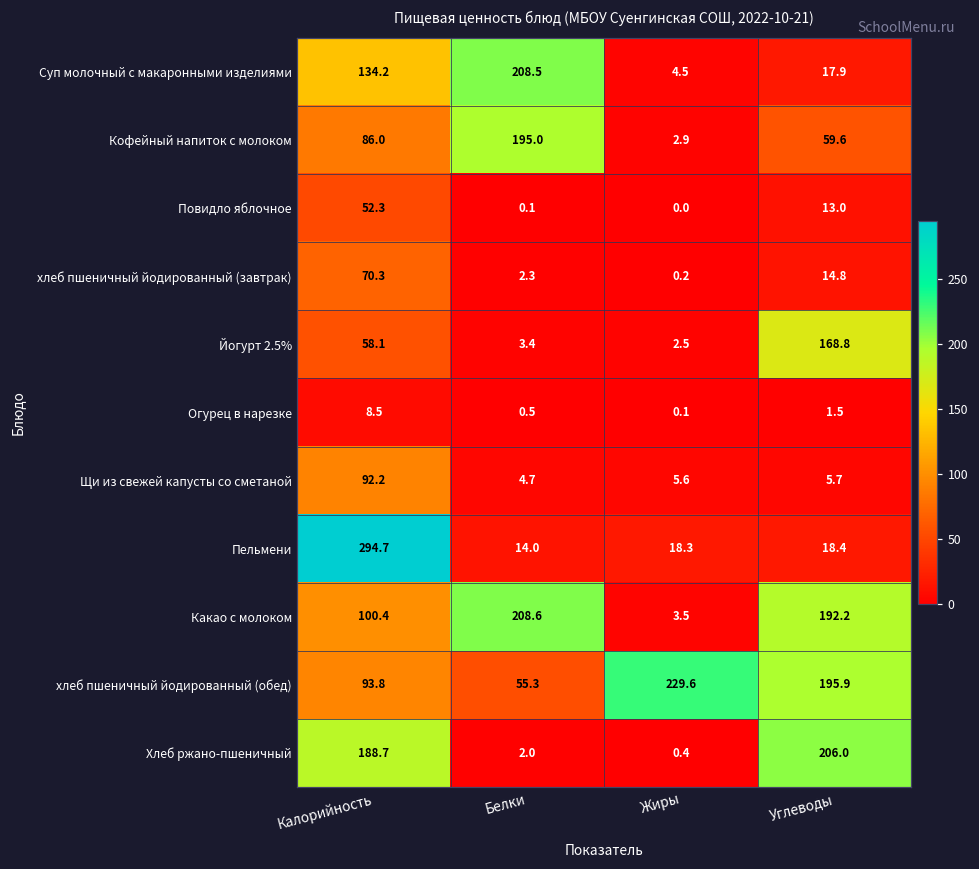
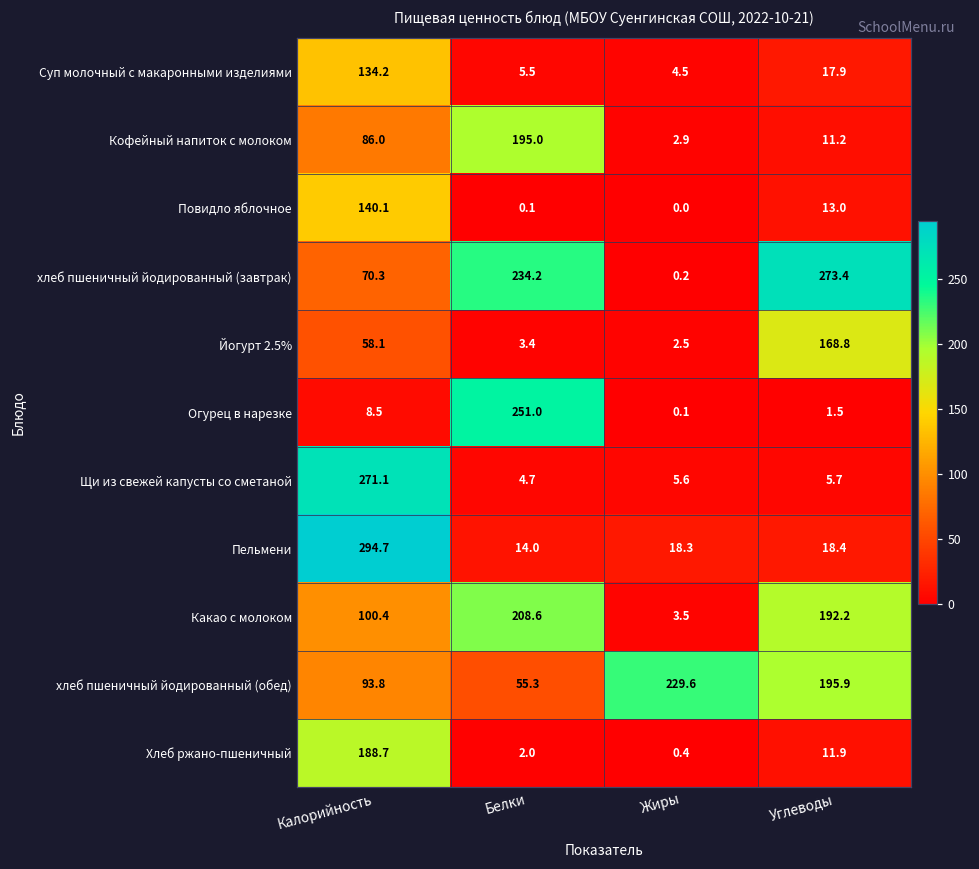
Суп молочный с макаронными изделиями, Белки: 208.5 -> 5.5
Кофейный напиток с молоком, Углеводы: 59.6 -> 11.2
Повидло яблочное, Калорийность: 52.3 -> 140.1
хлеб пшеничный йодированный (завтрак), Белки: 2.3 -> 234.2
хлеб пшеничный йодированный (завтрак), Углеводы: 14.8 -> 273.4
Огурец в нарезке, Белки: 0.5 -> 251.0
Щи из свежей капусты со сметаной, Калорийность: 92.2 -> 271.1
Хлеб ржано-пшеничный, Углеводы: 206.0 -> 11.9
